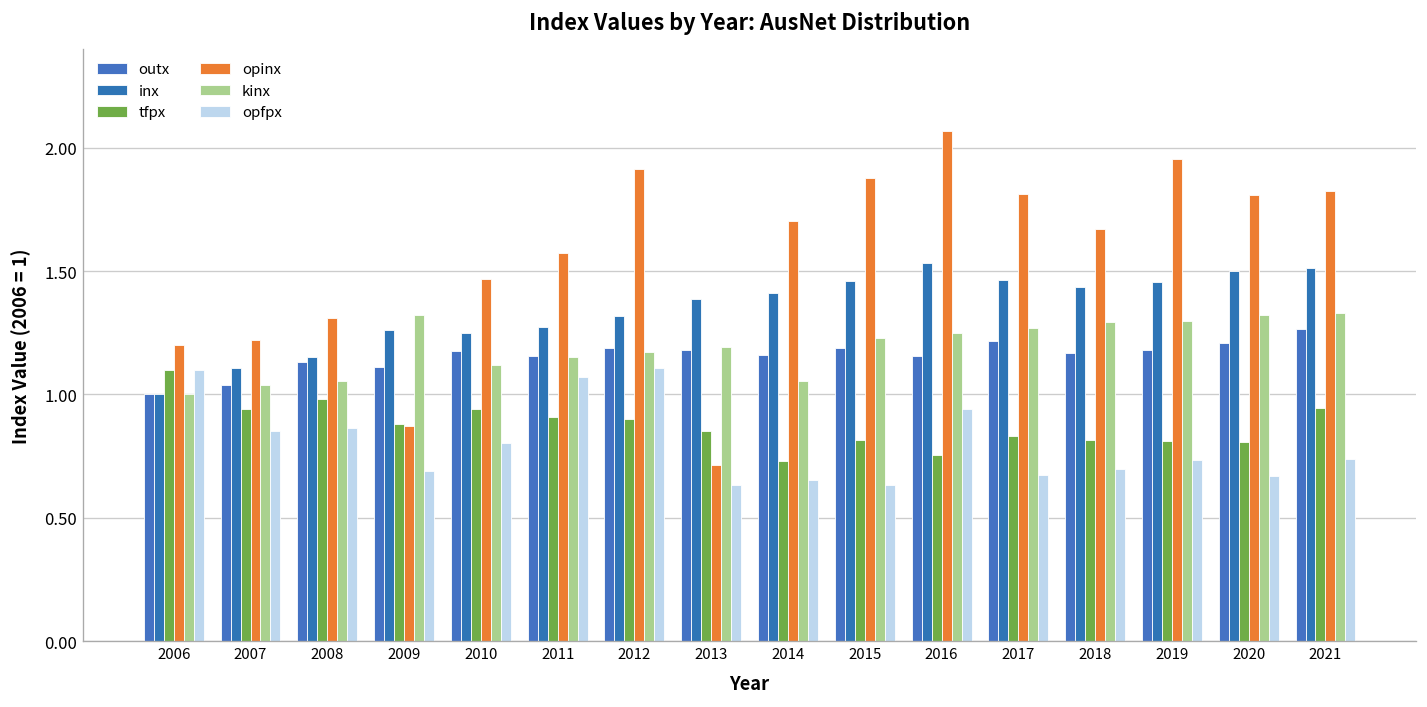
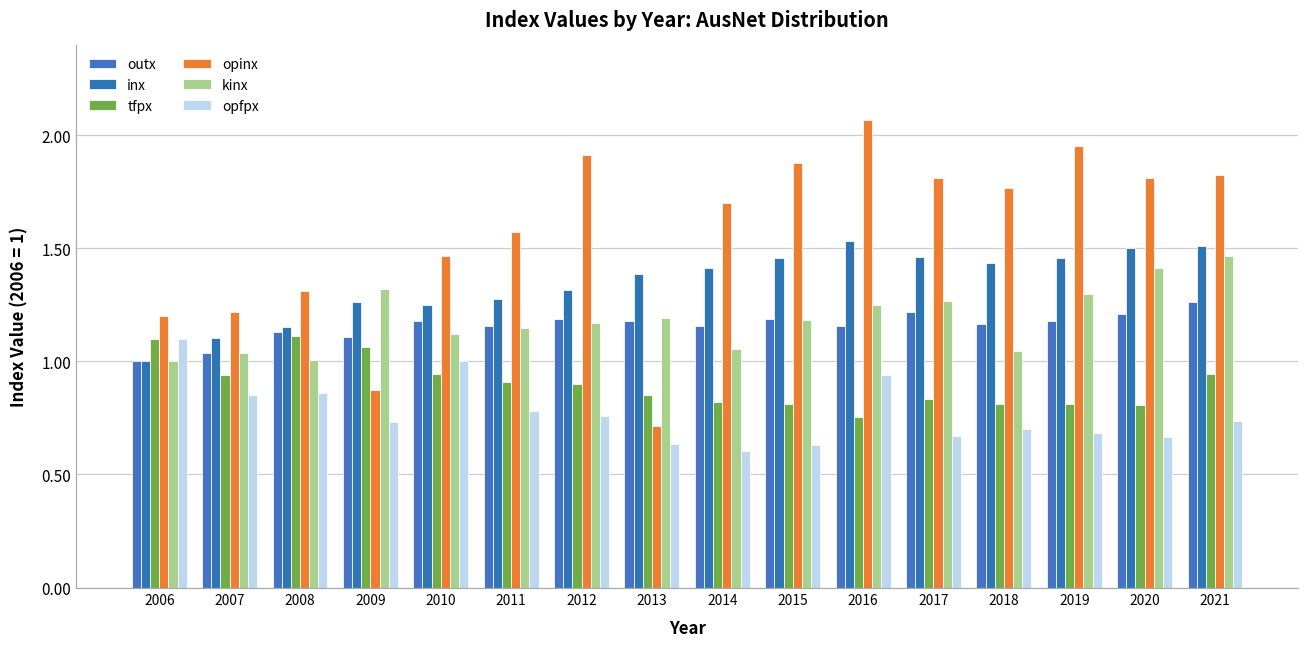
tfpx, 2008: 0.98 -> 1.11
kinx, 2008: 1.05 -> 1.01
tfpx, 2009: 0.88 -> 1.06
opfpx, 2009: 0.69 -> 0.73
opfpx, 2010: 0.80 -> 1.00
opfpx, 2011: 1.07 -> 0.78
opfpx, 2012: 1.11 -> 0.76
tfpx, 2014: 0.73 -> 0.82
opfpx, 2014: 0.65 -> 0.61
kinx, 2015: 1.23 -> 1.18
opinx, 2018: 1.67 -> 1.77
kinx, 2018: 1.29 -> 1.04
opfpx, 2019: 0.73 -> 0.68
kinx, 2020: 1.32 -> 1.41
kinx, 2021: 1.33 -> 1.47
